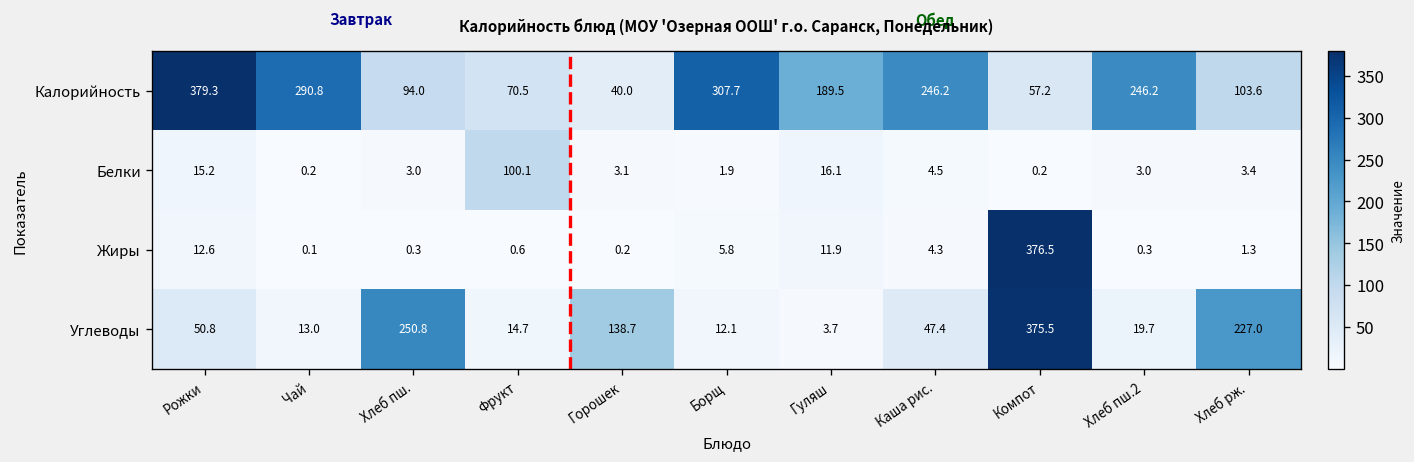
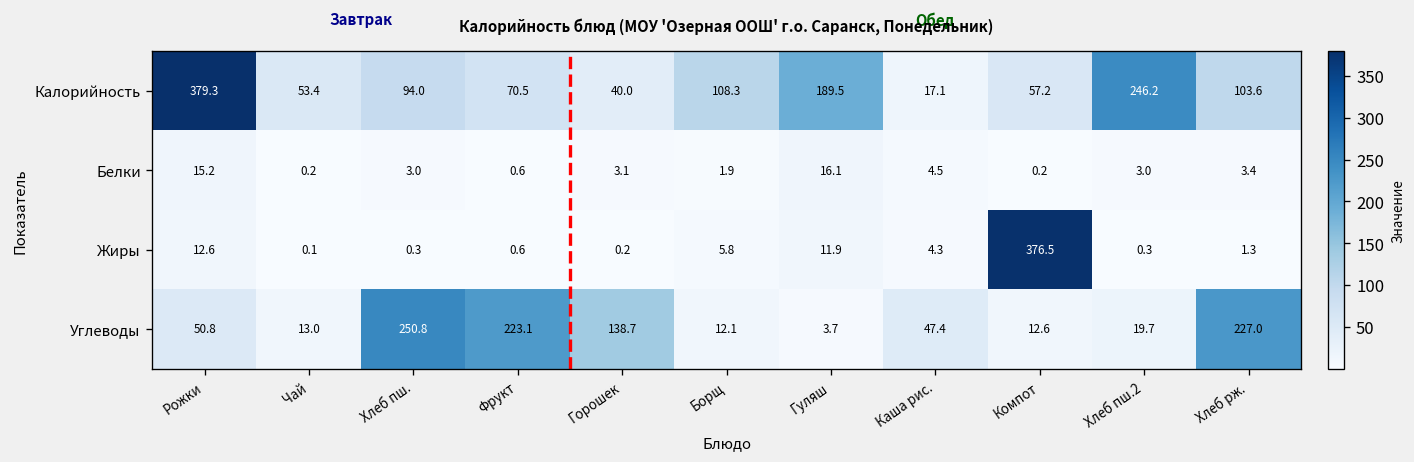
Калорийность, Чай: 290.8 -> 53.4
Калорийность, Борщ: 307.7 -> 108.3
Калорийность, Каша рис.: 246.2 -> 17.1
Белки, Фрукт: 100.1 -> 0.6
Углеводы, Фрукт: 14.7 -> 223.1
Углеводы, Компот: 375.5 -> 12.6
